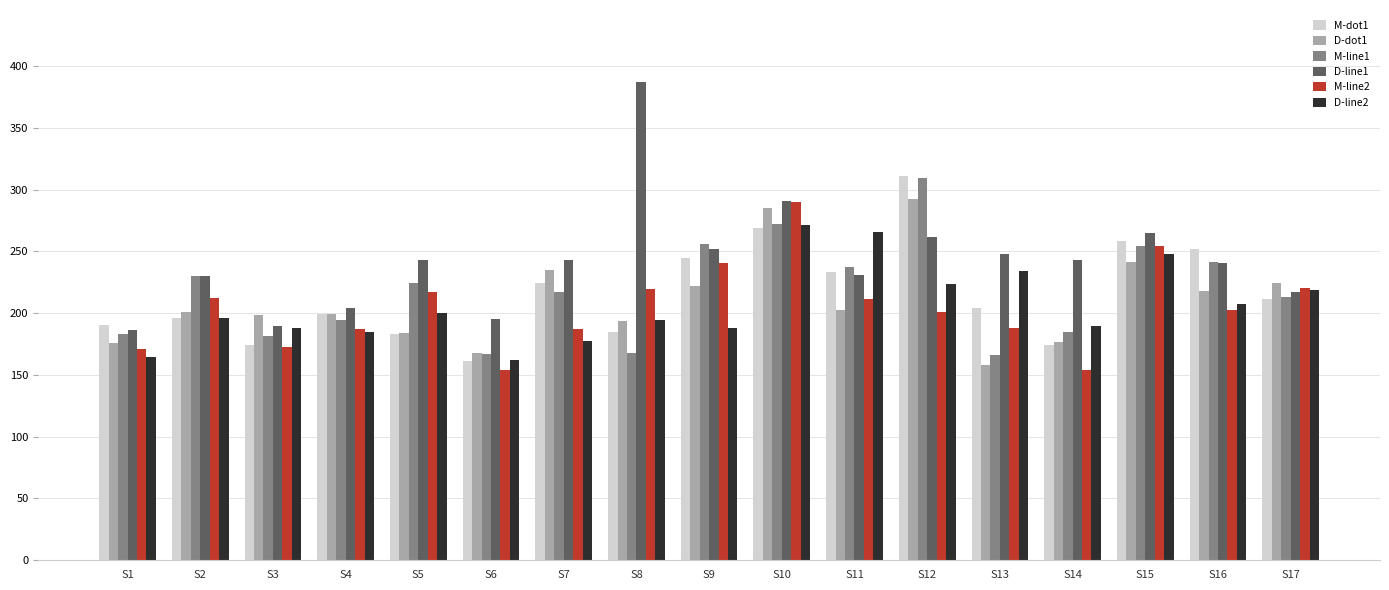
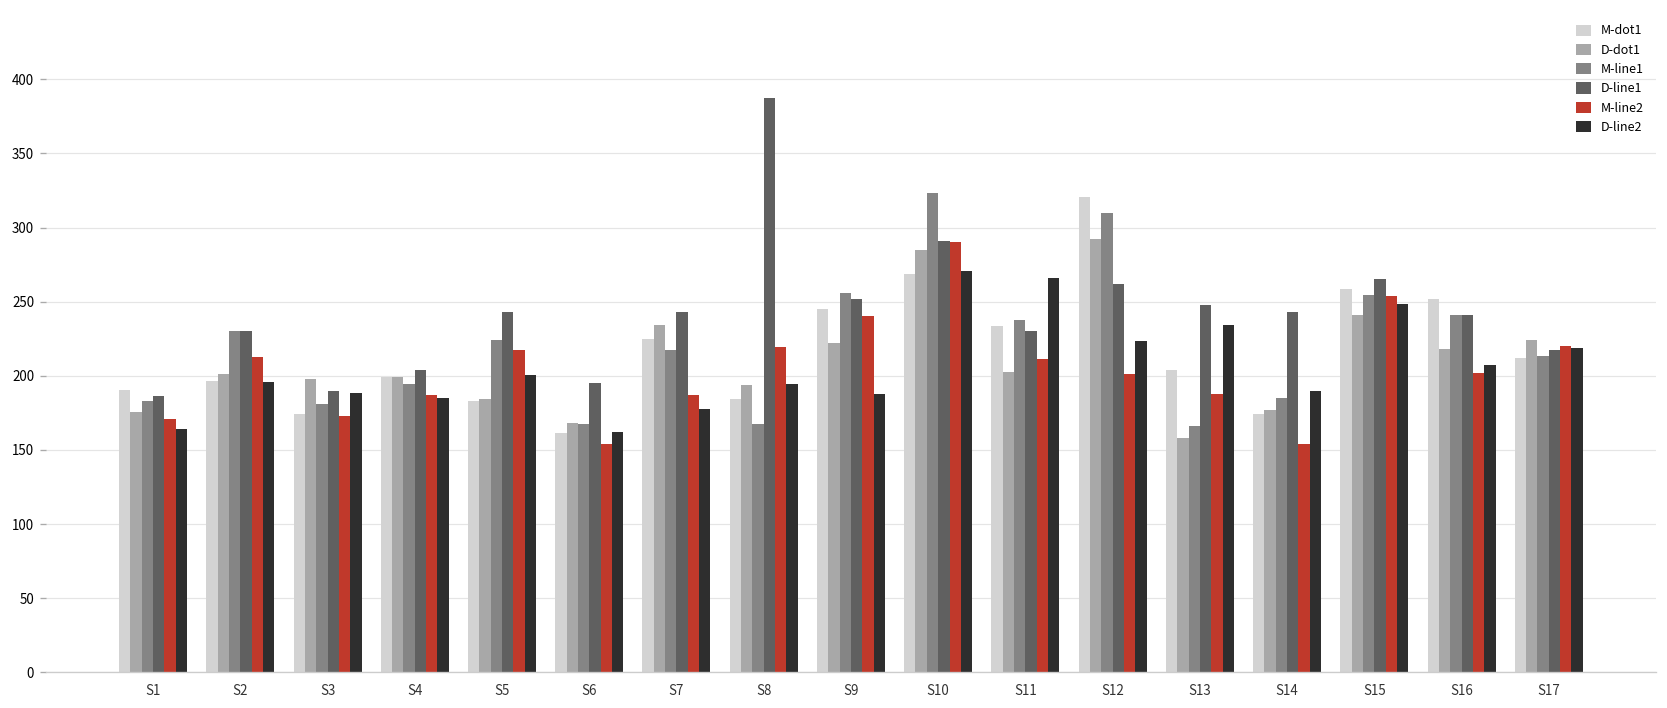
M-line1, S10: 272 -> 323
M-dot1, S12: 311 -> 321
